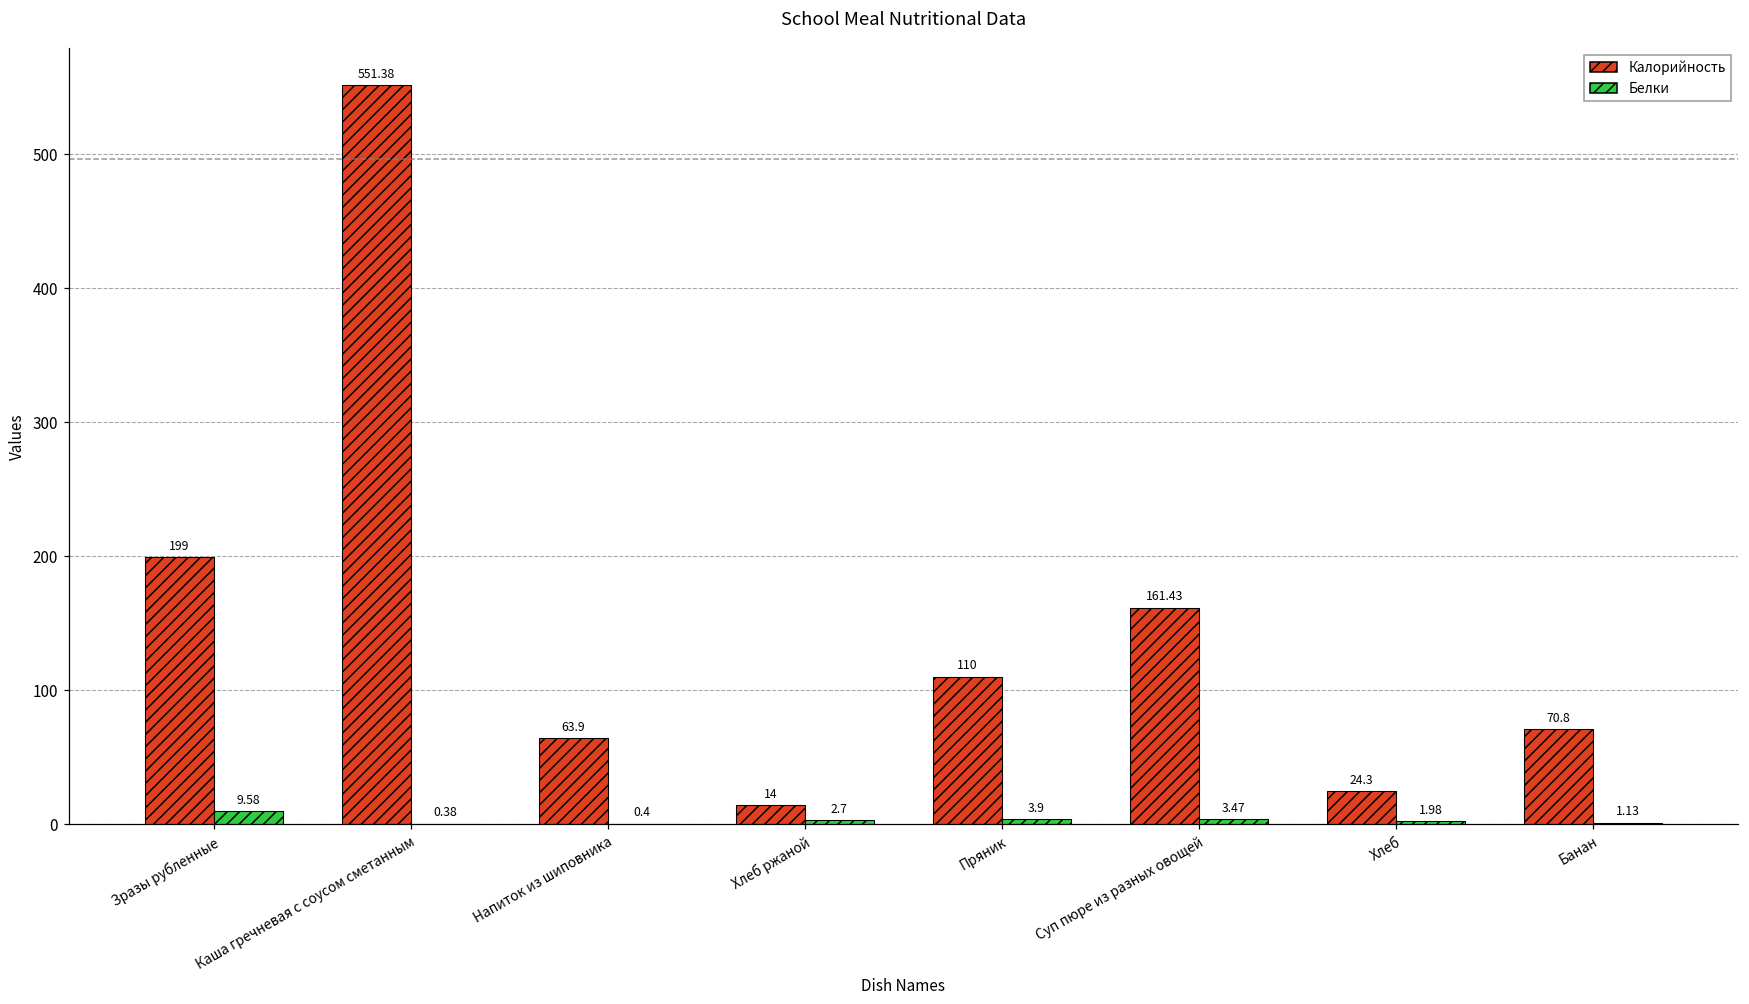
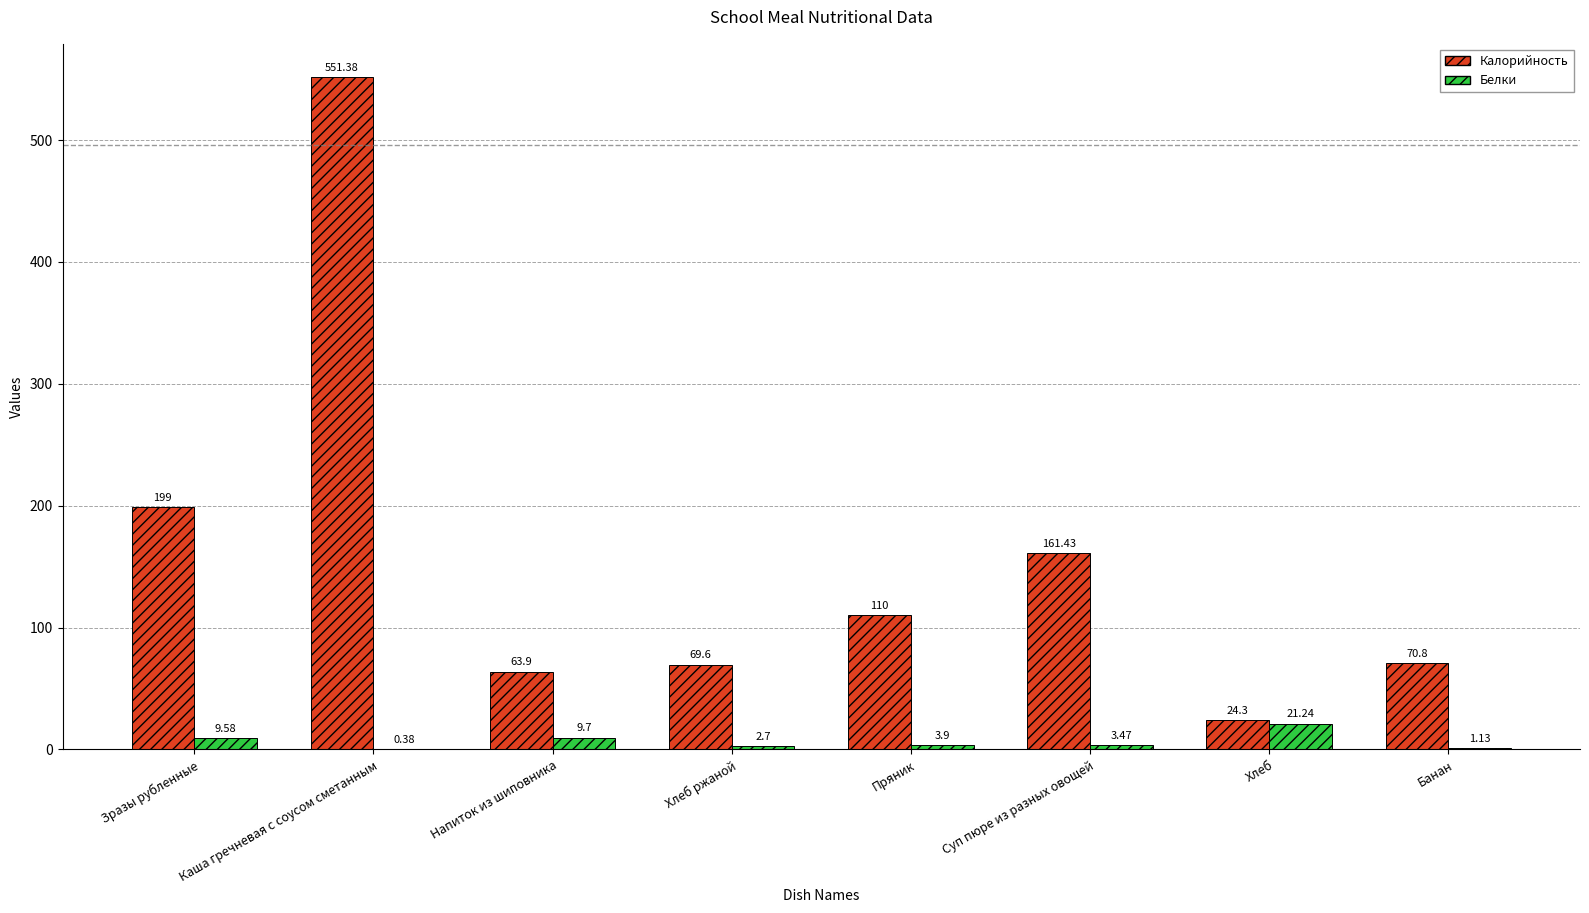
Белки, Напиток из шиповника: 0.4 -> 9.7
Калорийность, Хлеб ржаной: 14 -> 69.6
Белки, Хлеб: 1.98 -> 21.24
